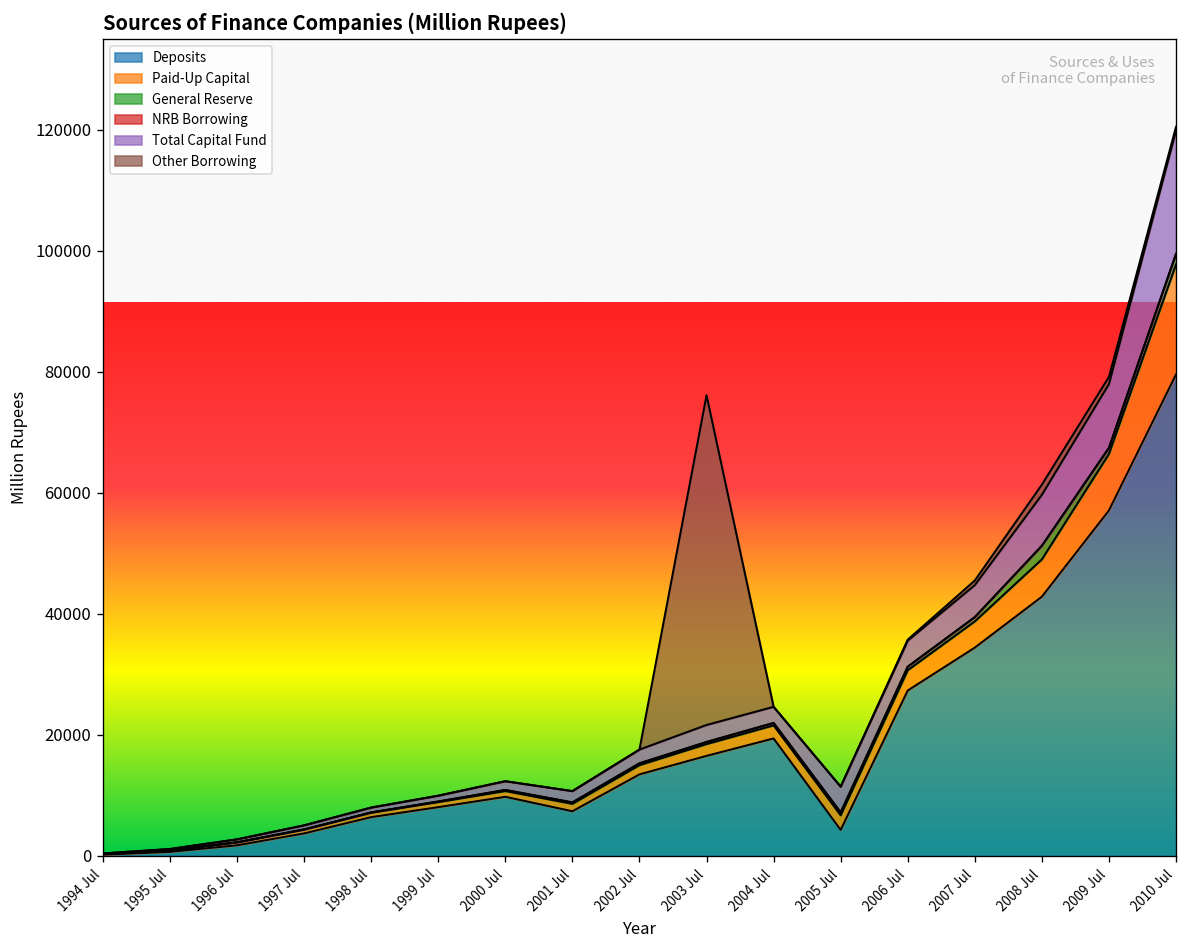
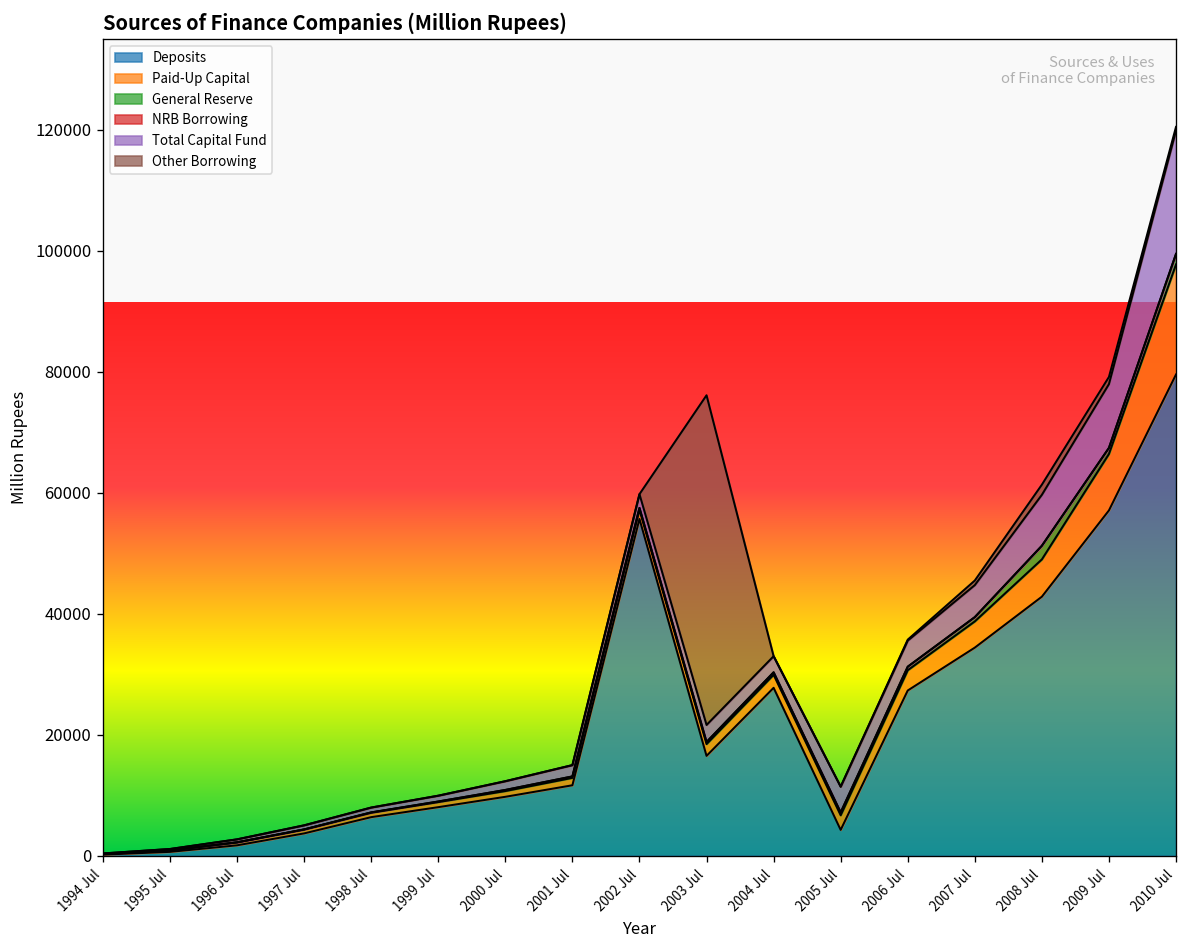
Deposits, 2001 Jul: 7000 -> 12000
Deposits, 2002 Jul: 13000 -> 56000
Deposits, 2004 Jul: 19000 -> 28000
